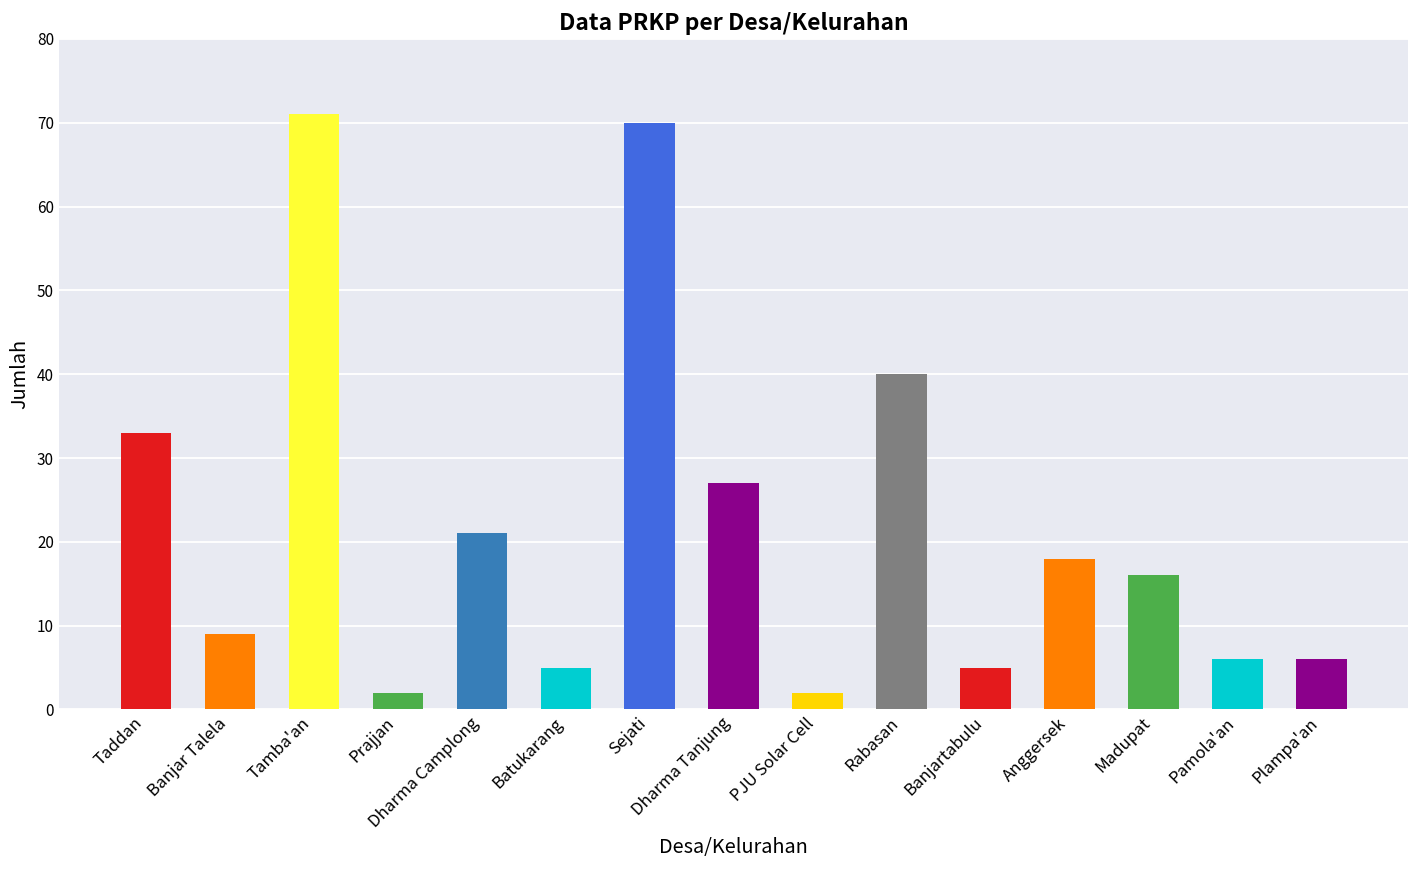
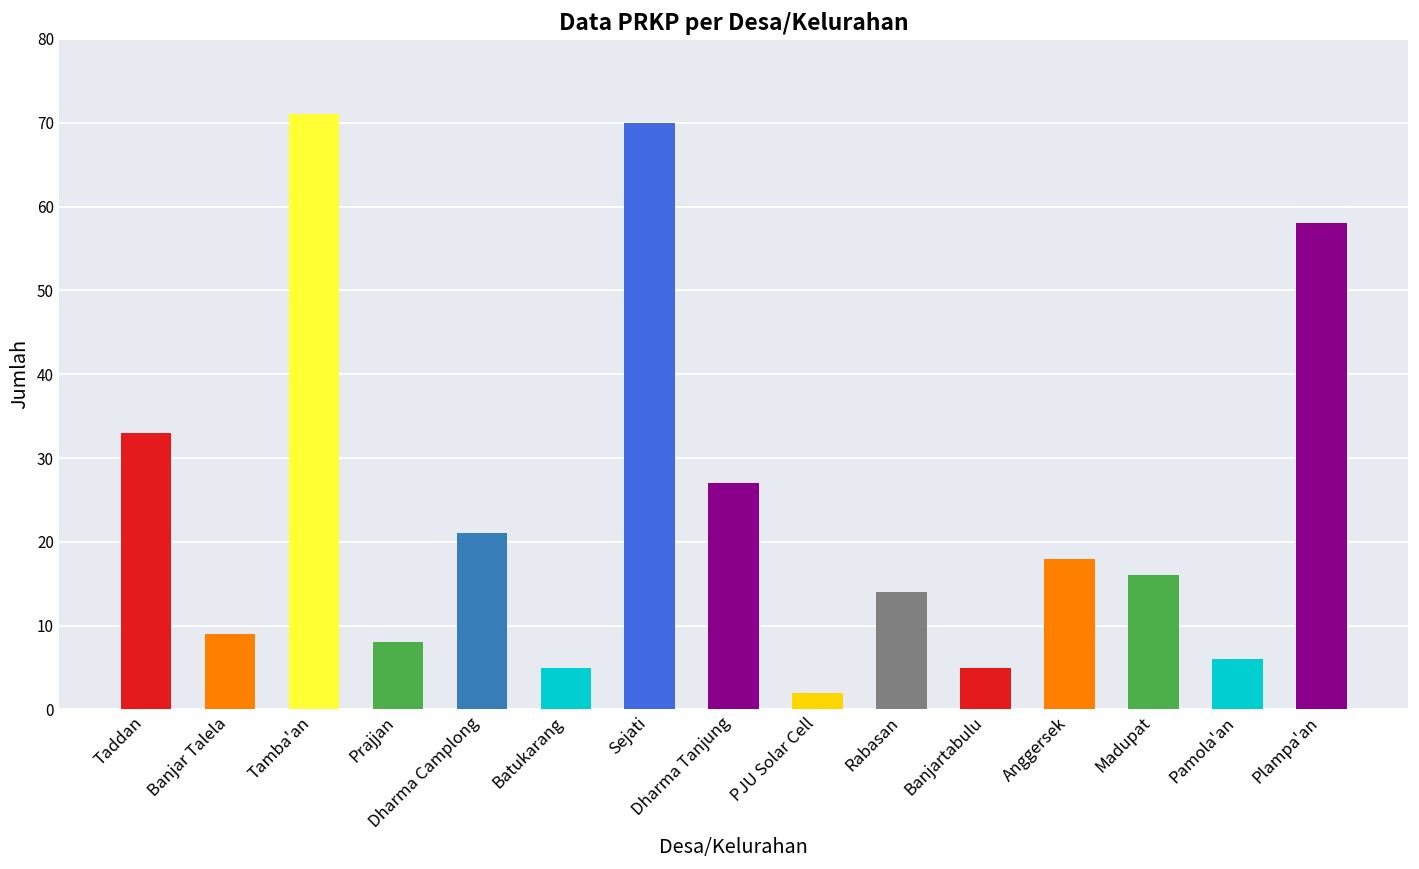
Prajjan: 2 -> 8
Rabasan: 40 -> 14
Plampa'an: 6 -> 58
